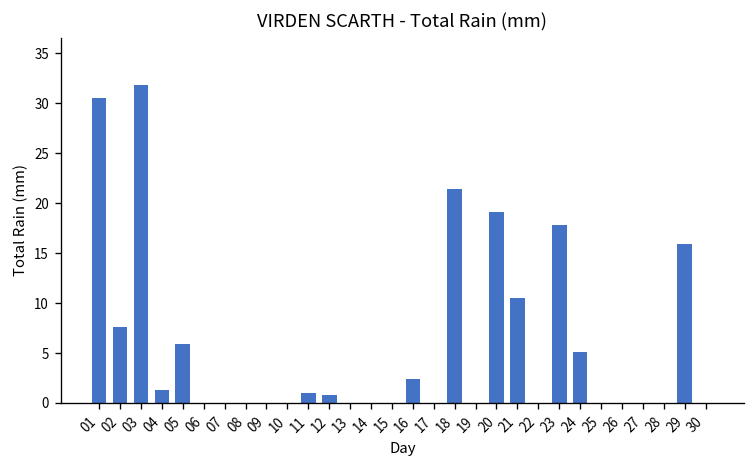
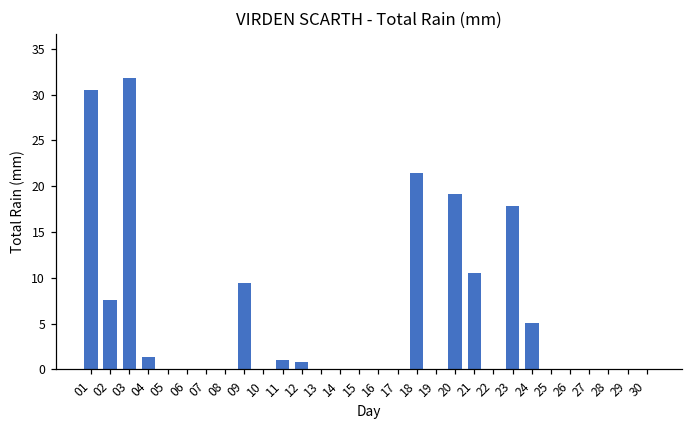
05: 6 -> 0
09: 0 -> 9
16: 2 -> 0
29: 16 -> 0
